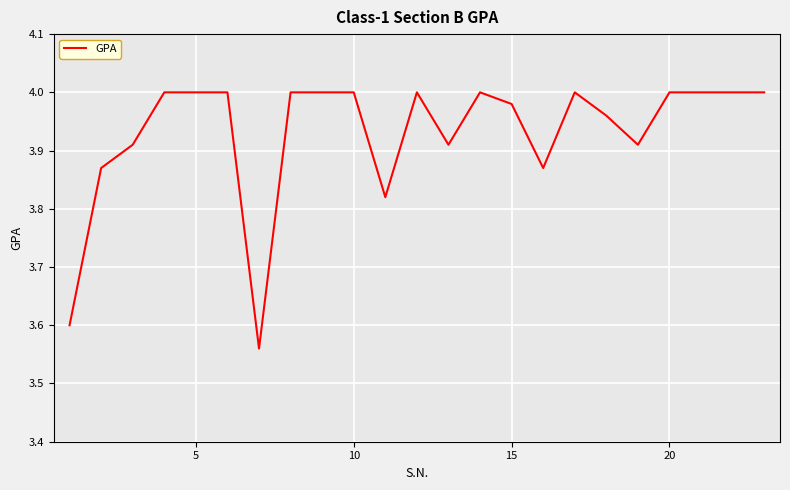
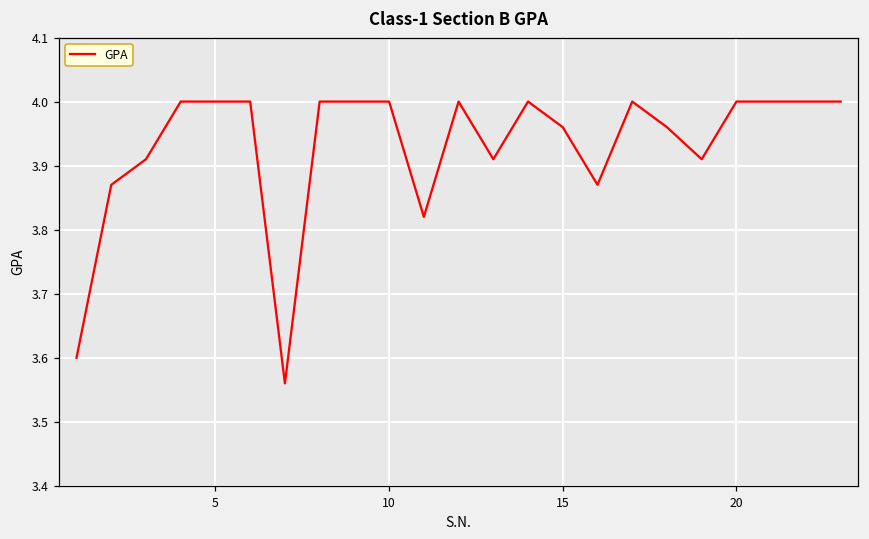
15: 3.98 -> 3.96
